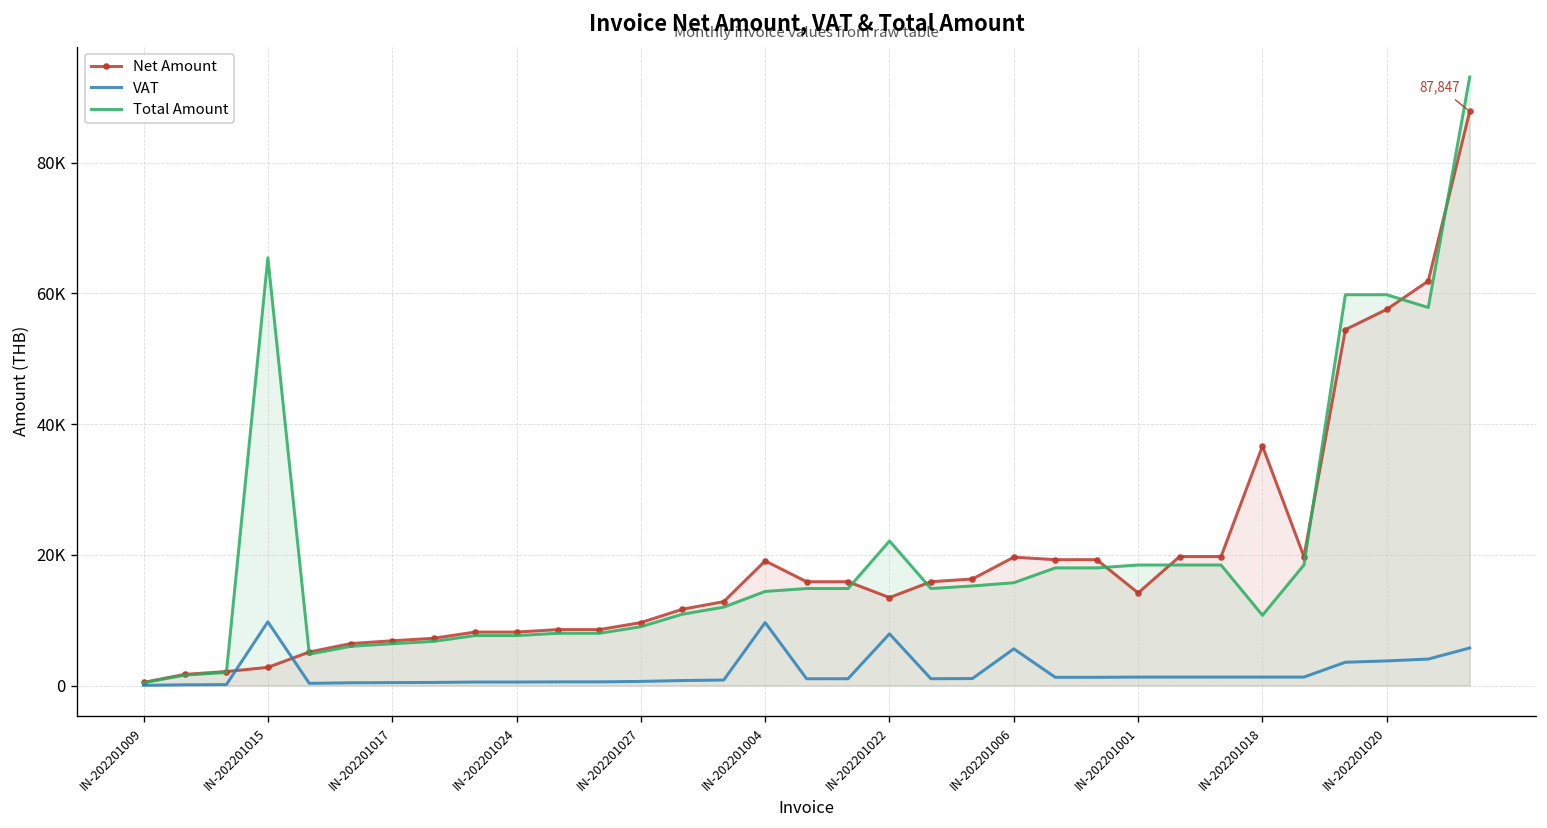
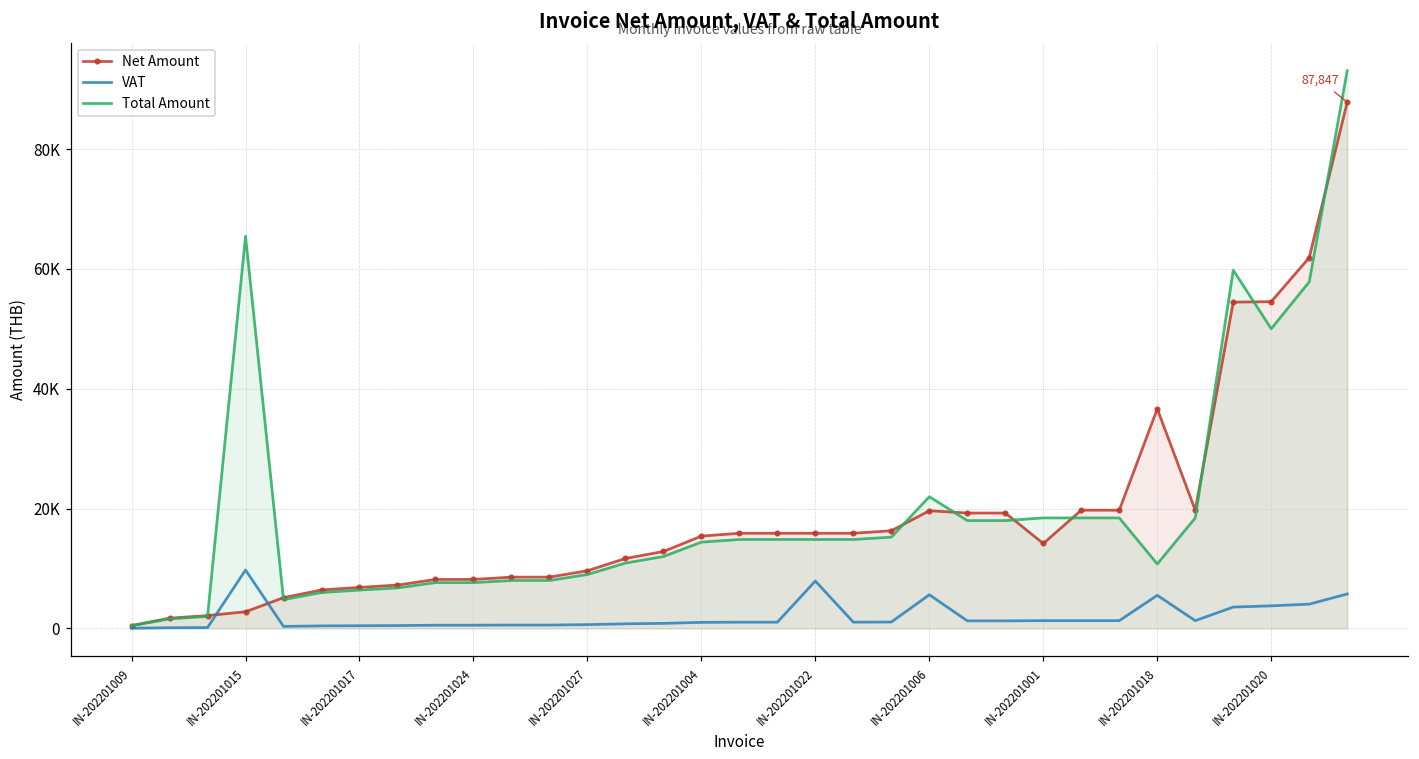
Net Amount, IN-202201004: 19000 -> 15000
VAT, IN-202201004: 10000 -> 1000
Net Amount, IN-202201022: 13000 -> 16000
Total Amount, IN-202201022: 22000 -> 15000
Total Amount, IN-202201006: 16000 -> 22000
VAT, IN-202201018: 1000 -> 6000
Net Amount, IN-202201020: 58000 -> 55000
Total Amount, IN-202201020: 60000 -> 50000
